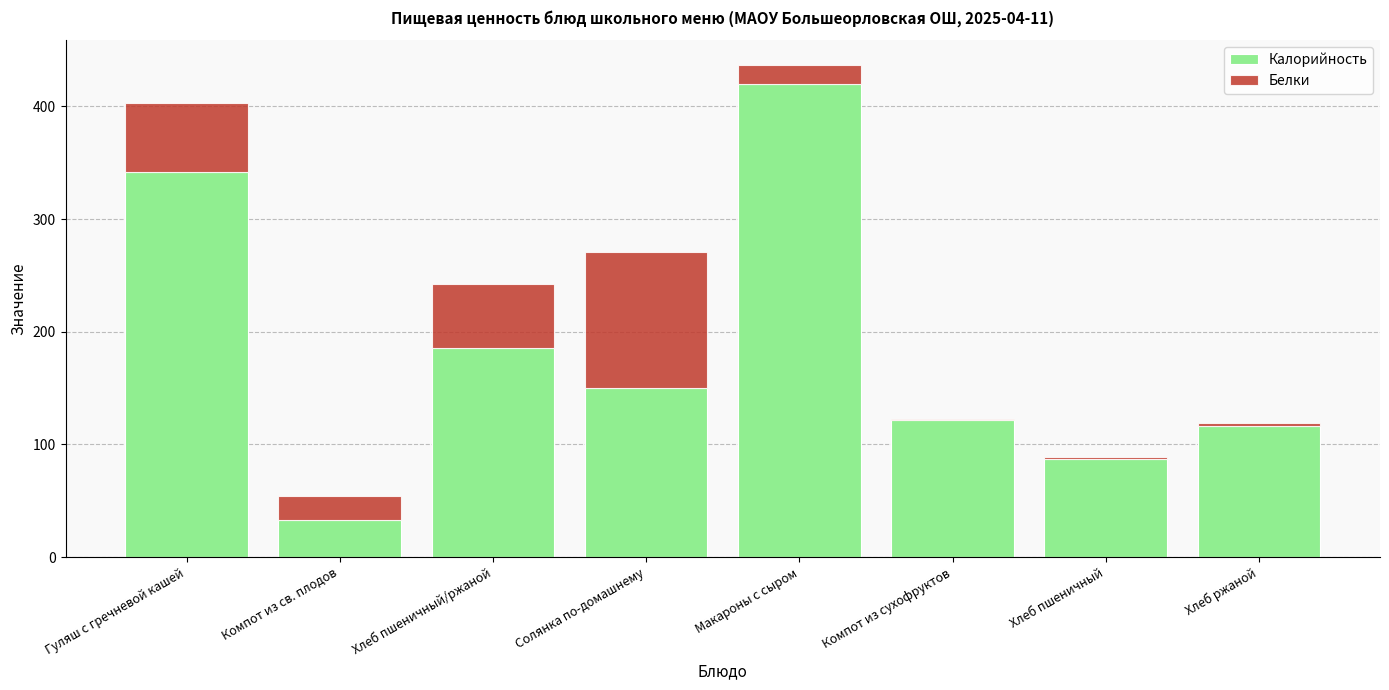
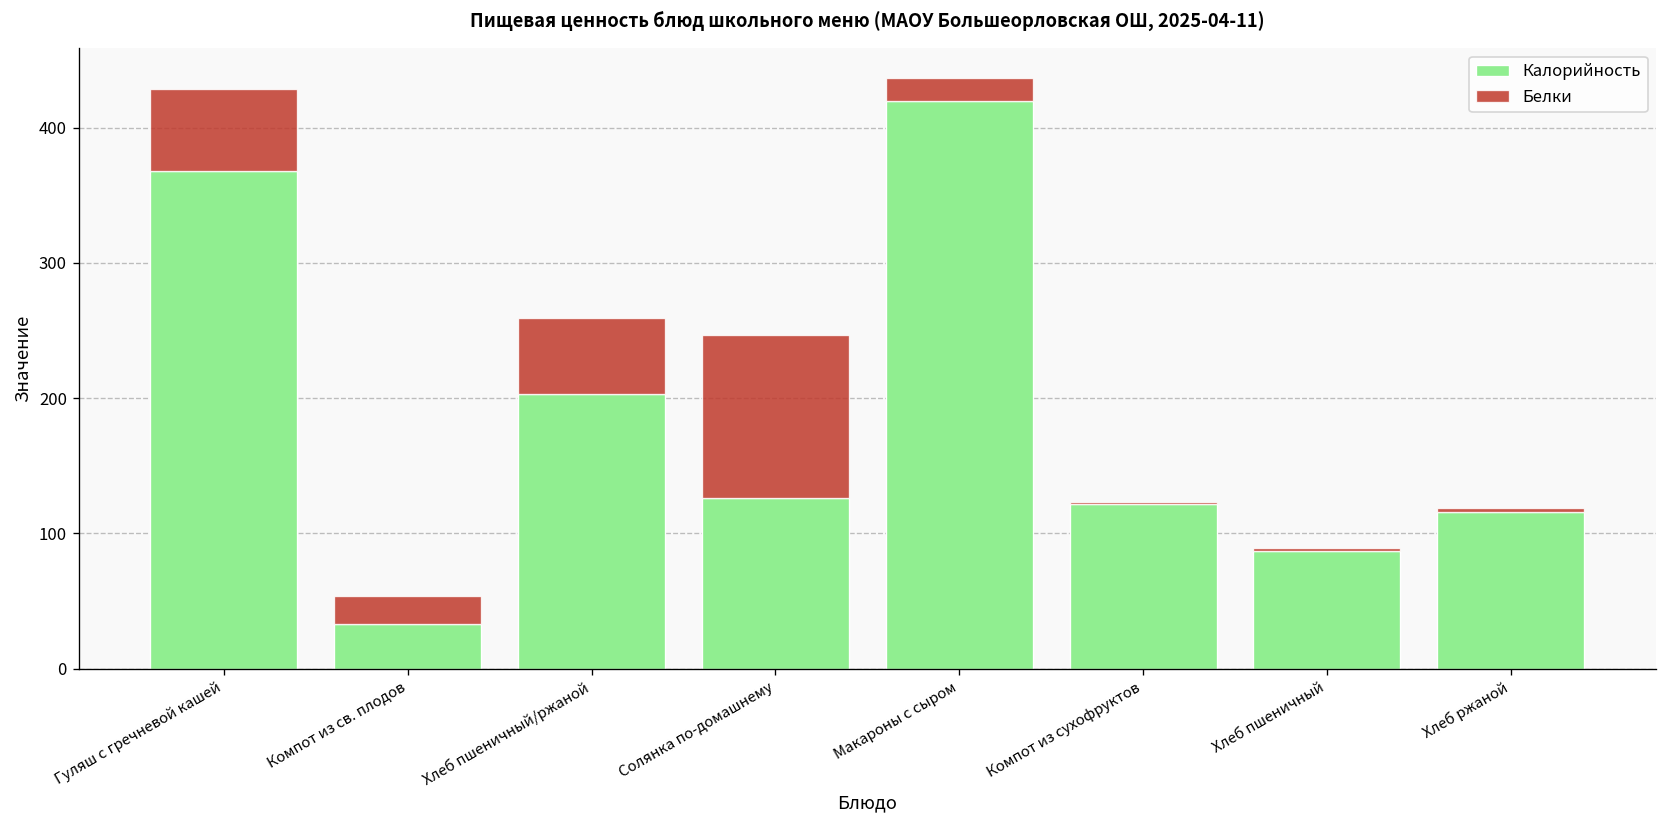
Калорийность, Гуляш с гречневой кашей: 342 -> 368
Калорийность, Хлеб пшеничный/ржаной: 186 -> 203
Калорийность, Солянка по-домашнему: 150 -> 126
